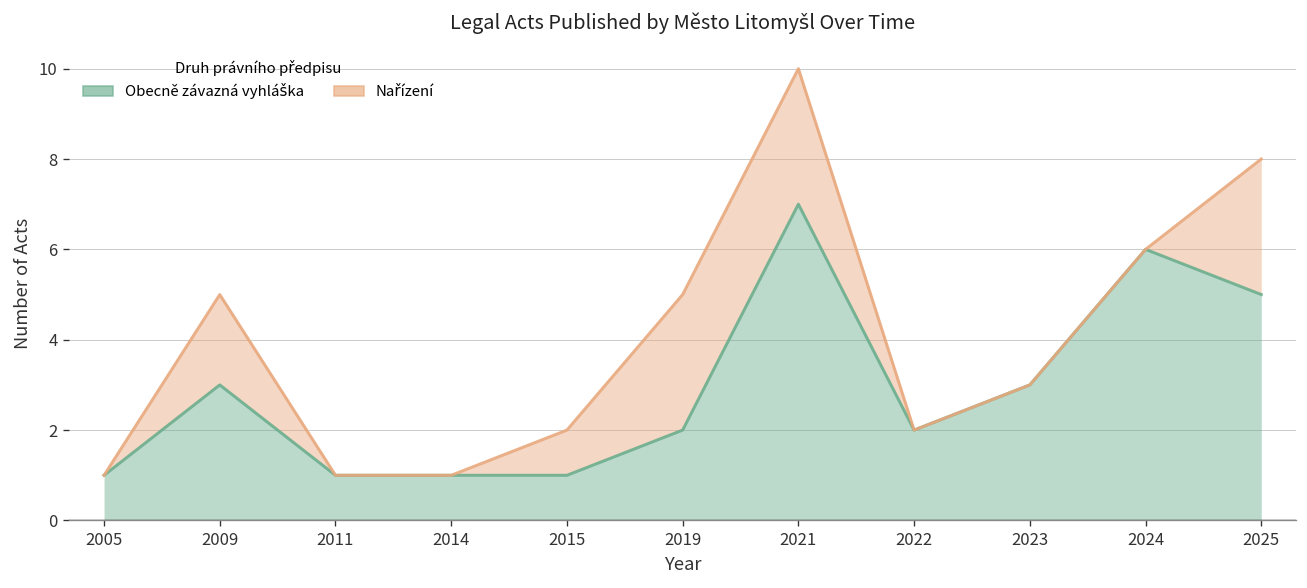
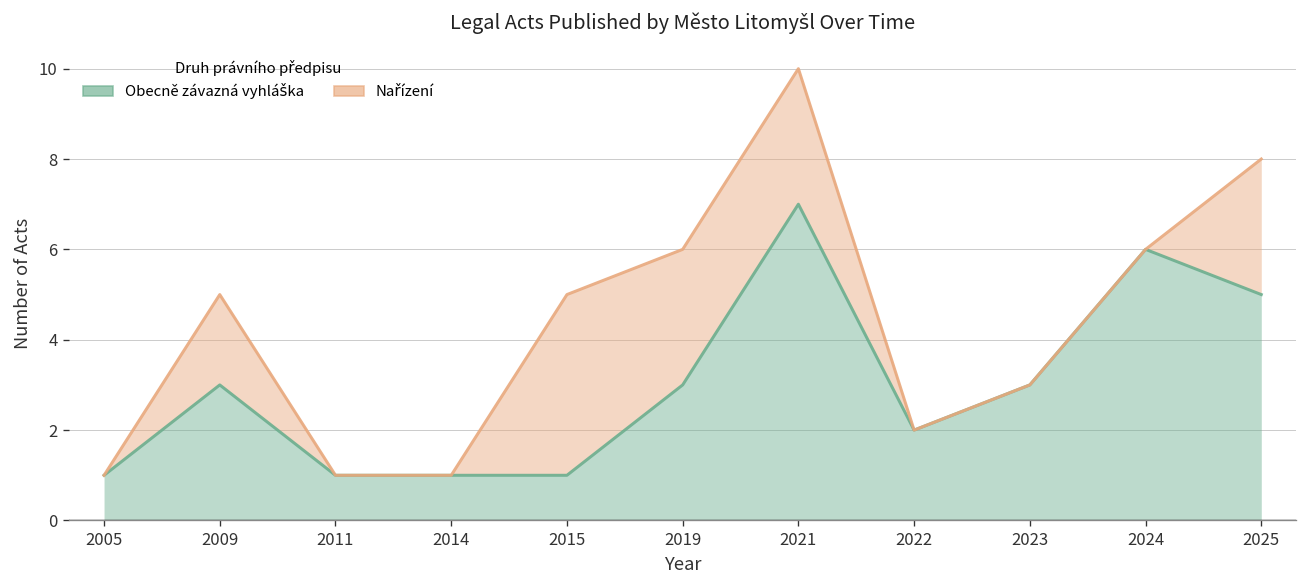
Nařízení, 2015: 1 -> 4
Obecně závazná vyhláška, 2019: 2 -> 3
